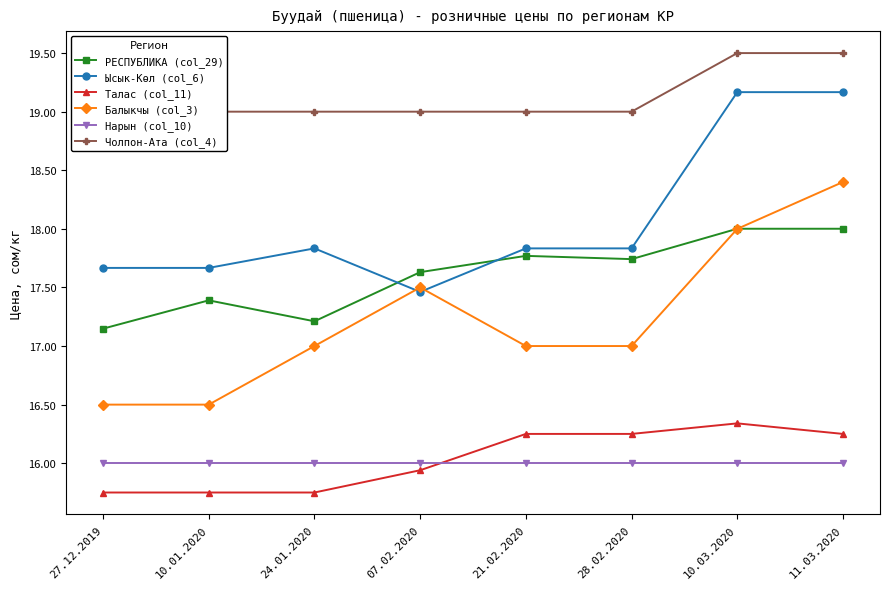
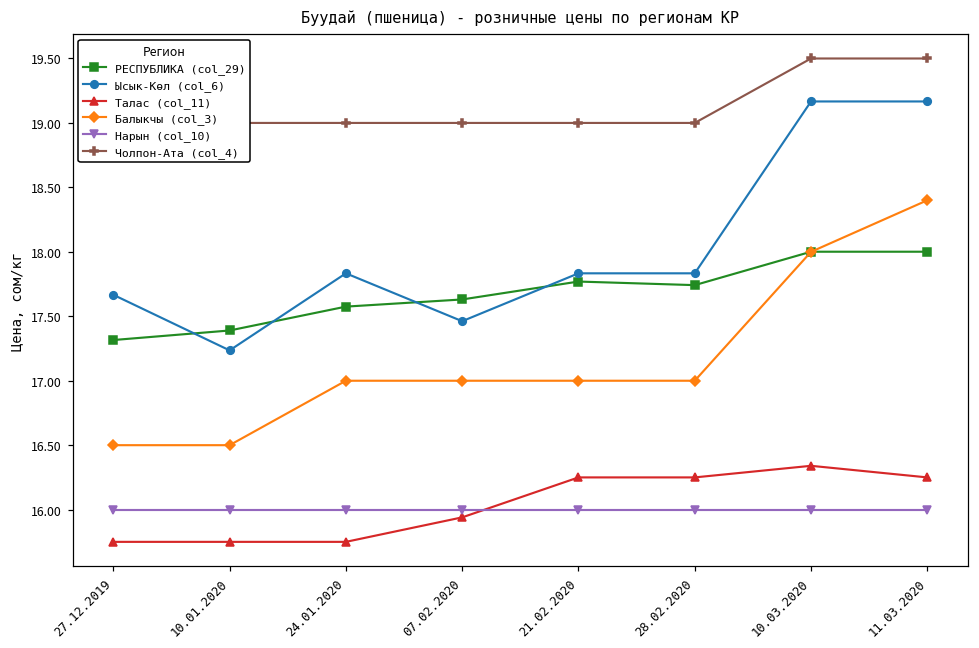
РЕСПУБЛИКА (col_29), 27.12.2019: 17.15 -> 17.32
Ысык-Көл (col_6), 10.01.2020: 17.67 -> 17.24
РЕСПУБЛИКА (col_29), 24.01.2020: 17.21 -> 17.58
Балыкчы (col_3), 07.02.2020: 17.5 -> 17.0
